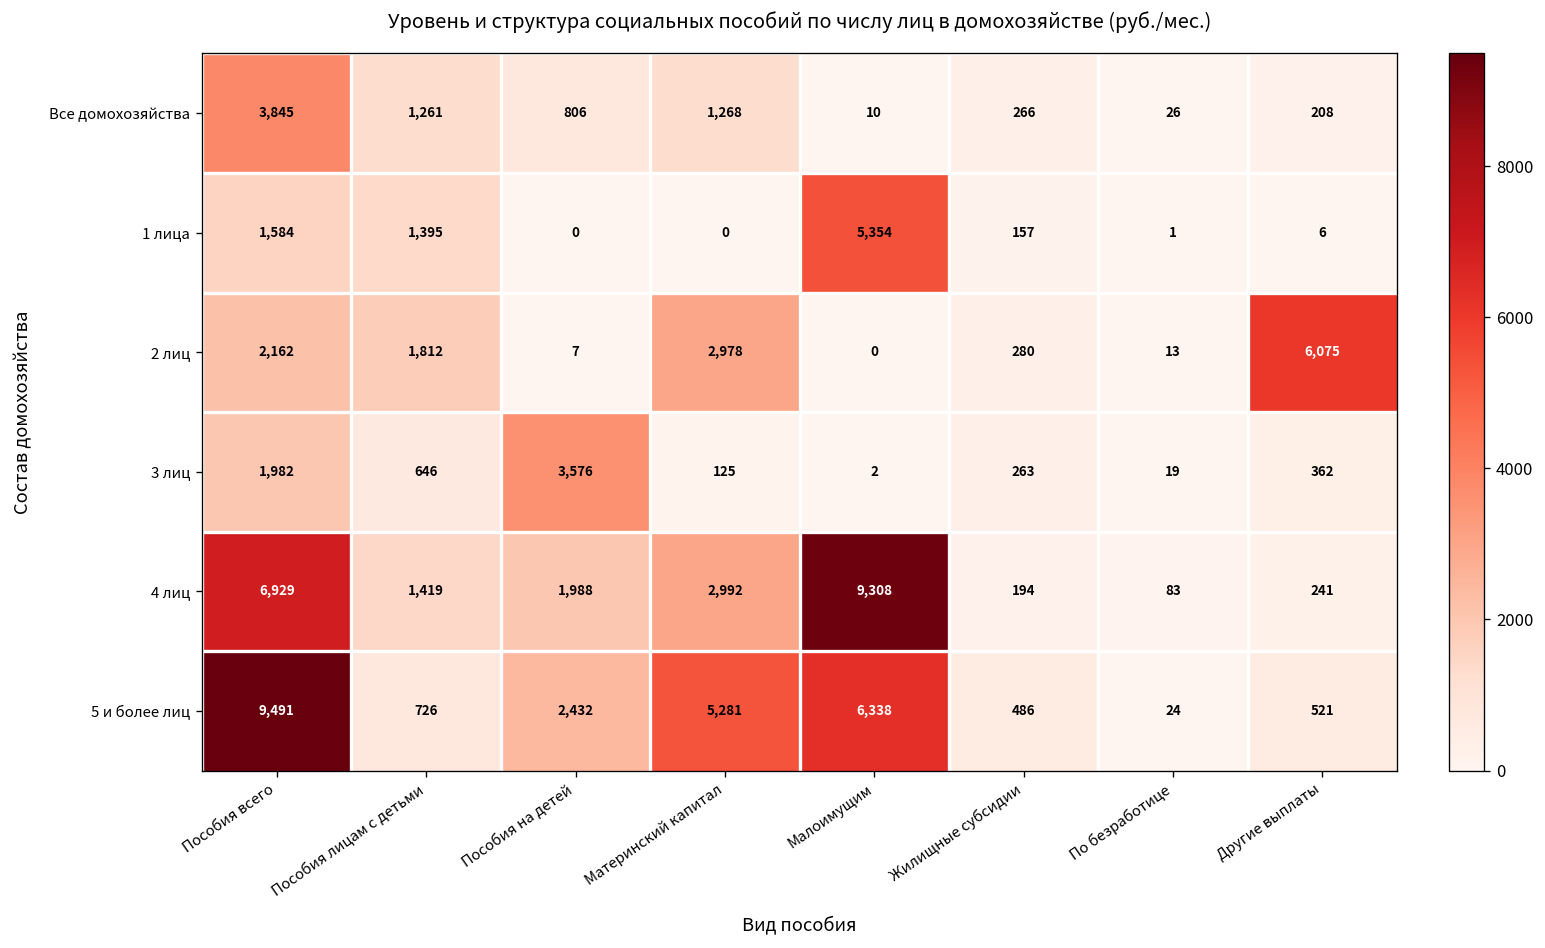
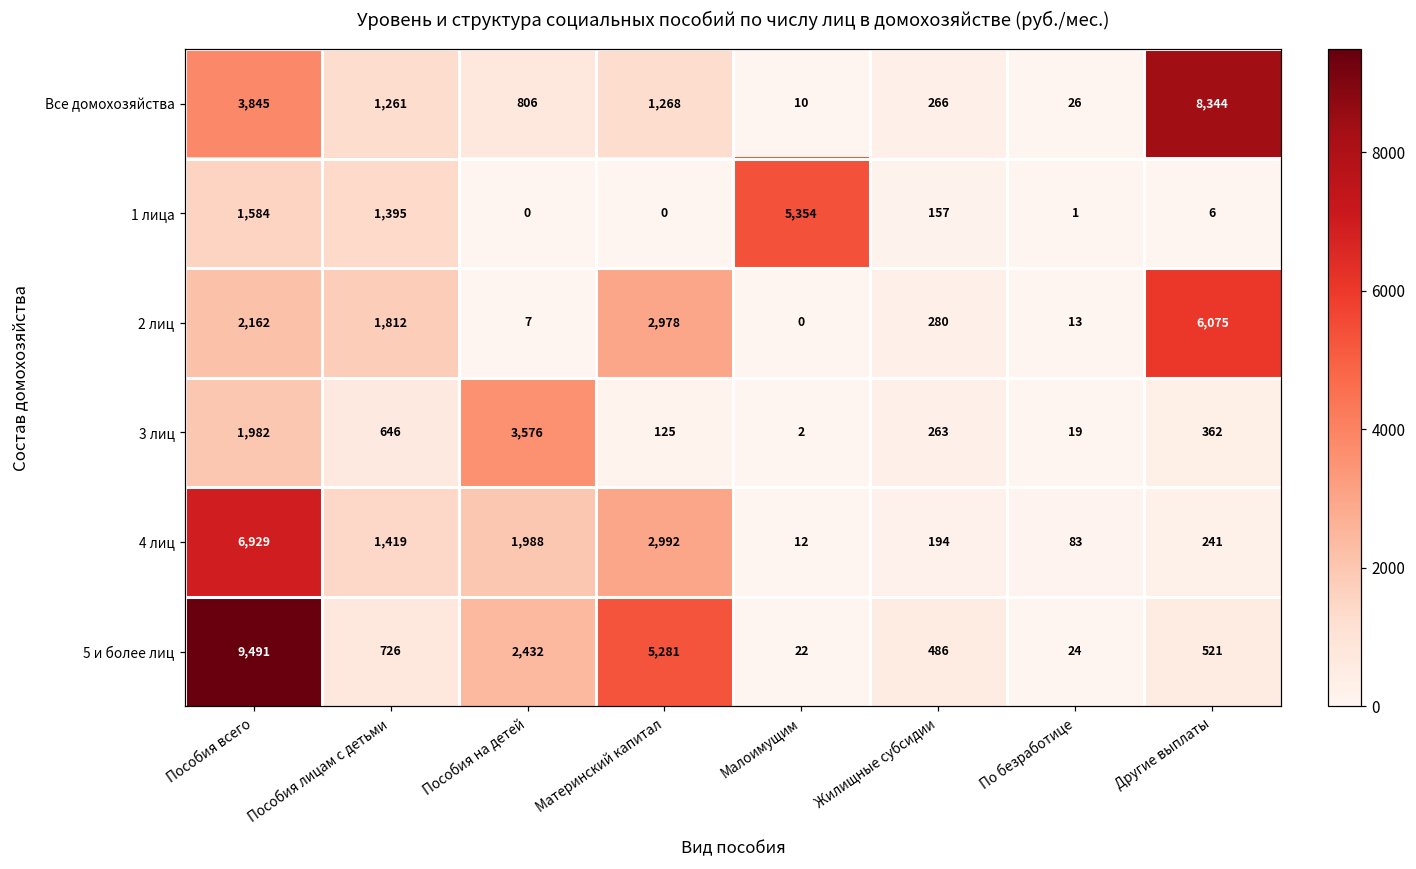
Все домохозяйства, Другие выплаты: 208 -> 8,344
4 лиц, Малоимущим: 9,308 -> 12
5 и более лиц, Малоимущим: 6,338 -> 22
